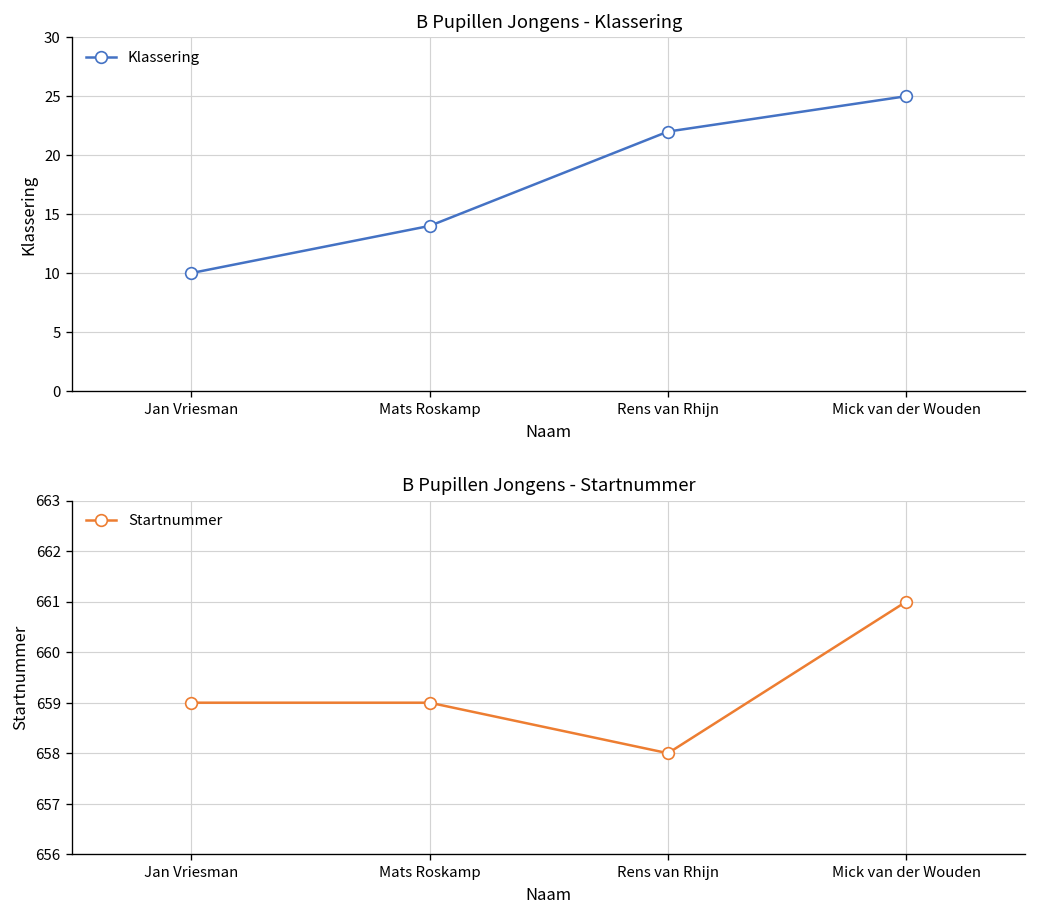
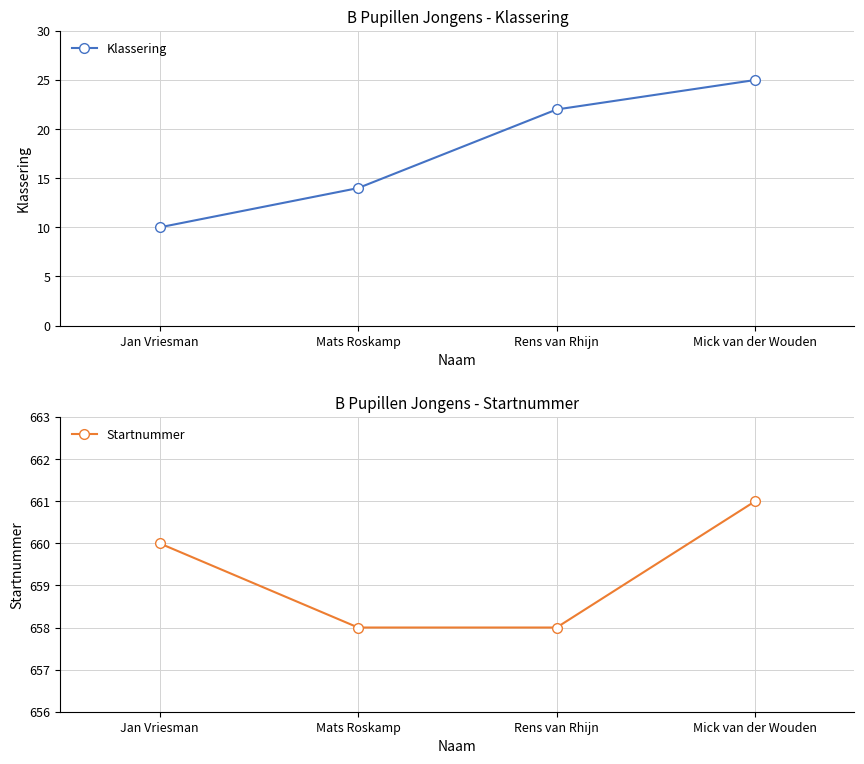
B Pupillen Jongens - Startnummer, Jan Vriesman: 659 -> 660
B Pupillen Jongens - Startnummer, Mats Roskamp: 659 -> 658
